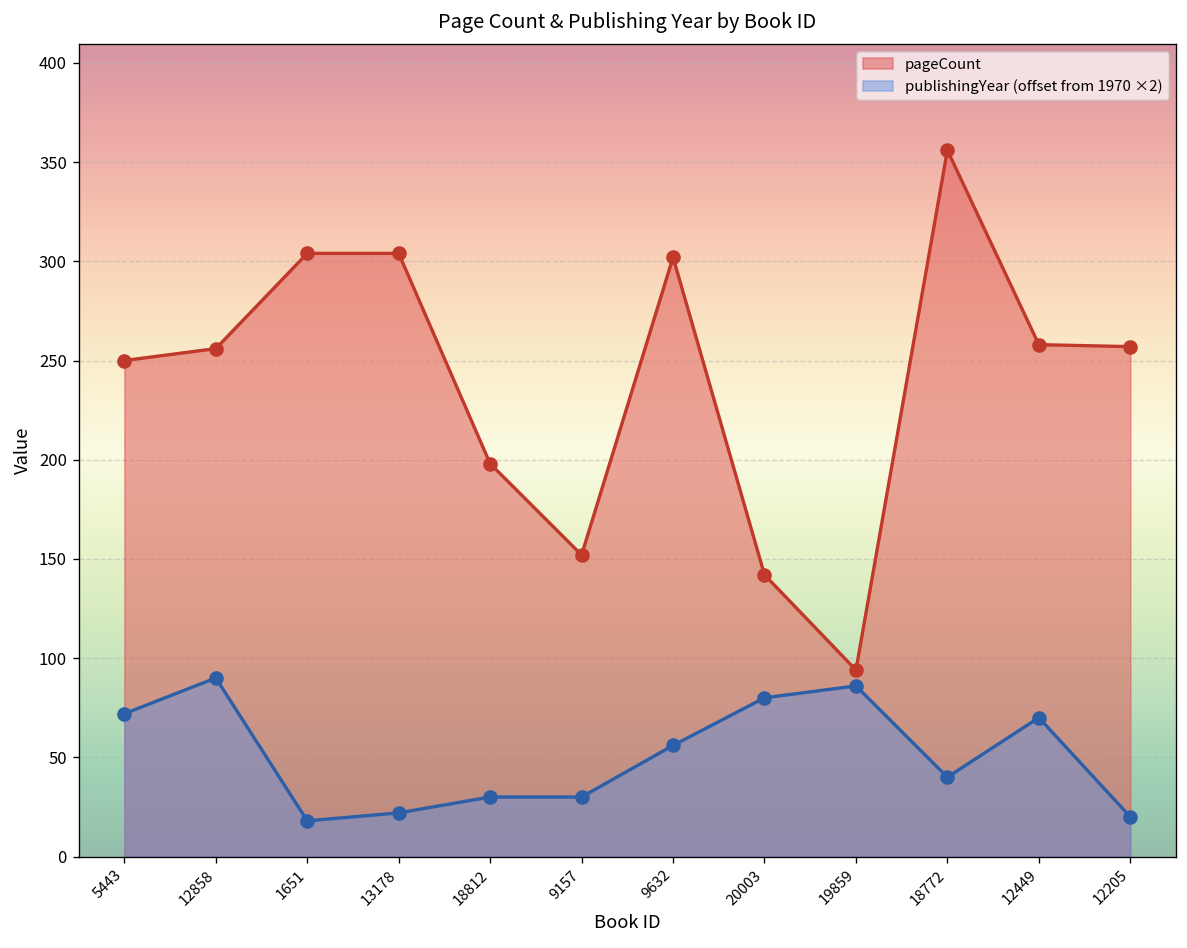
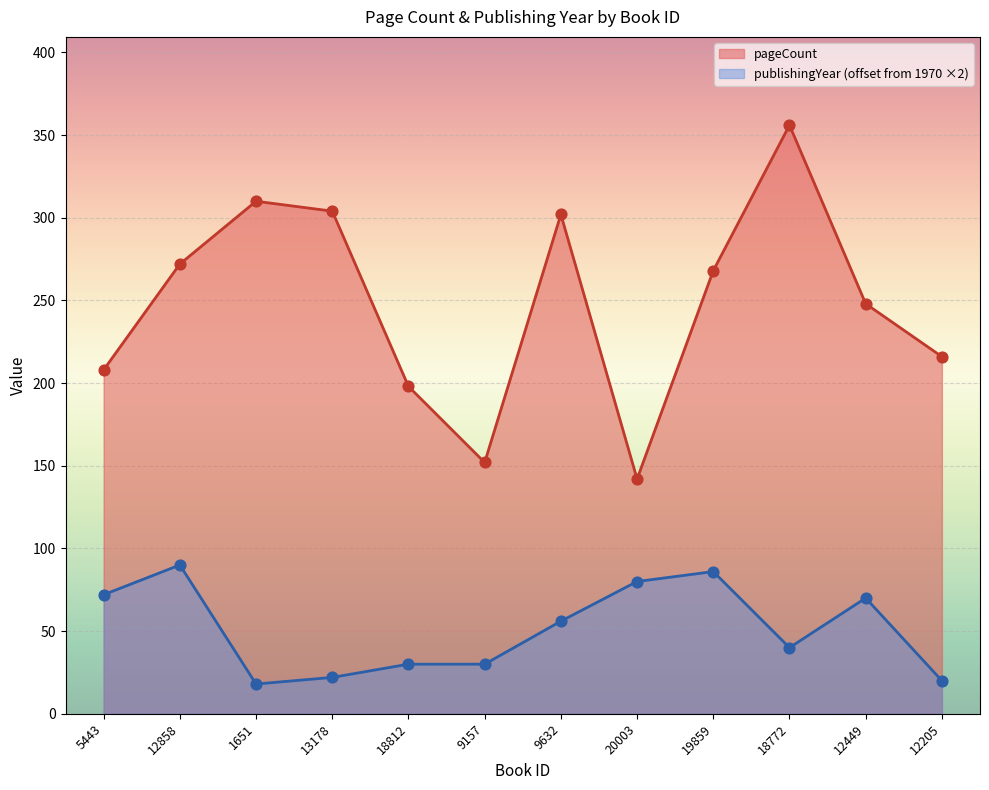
pageCount, 5443: 250 -> 208
pageCount, 12858: 256 -> 272
pageCount, 1651: 304 -> 310
pageCount, 19859: 94 -> 268
pageCount, 12449: 258 -> 248
pageCount, 12205: 257 -> 216
